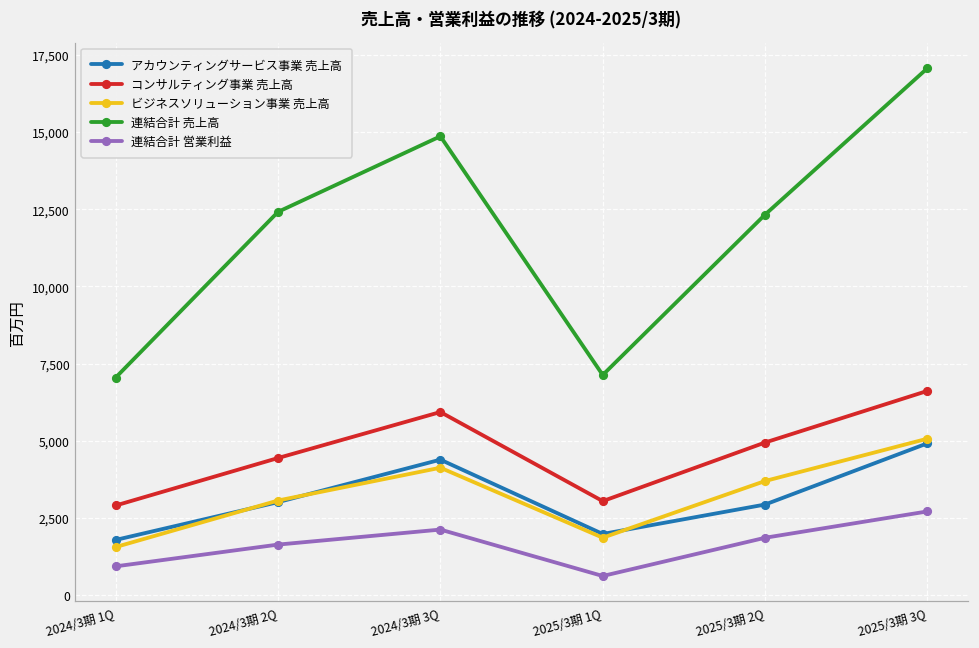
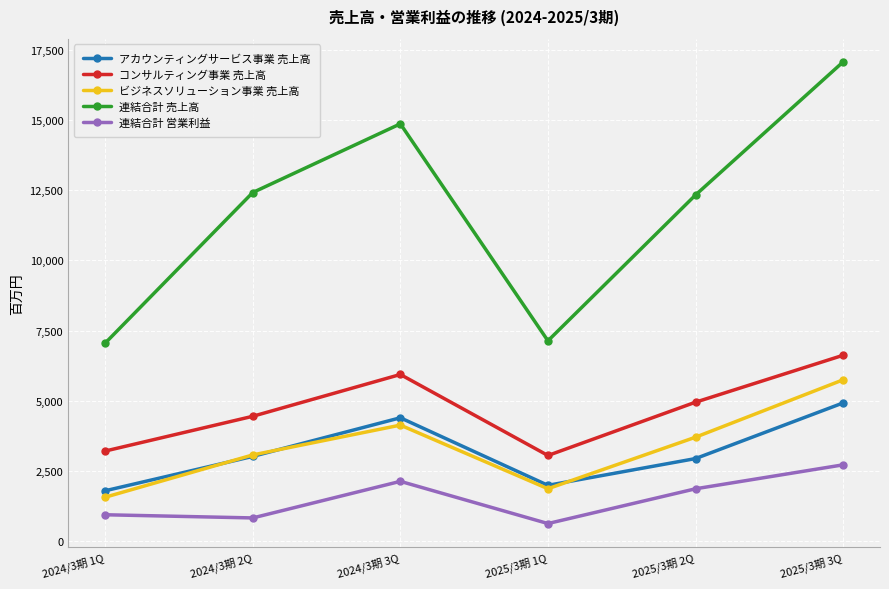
コンサルティング事業 売上高, 2024/3期 1Q: 2,900 -> 3,200
連結合計 営業利益, 2024/3期 2Q: 1,600 -> 800
ビジネスソリューション事業 売上高, 2025/3期 3Q: 5,100 -> 5,700
